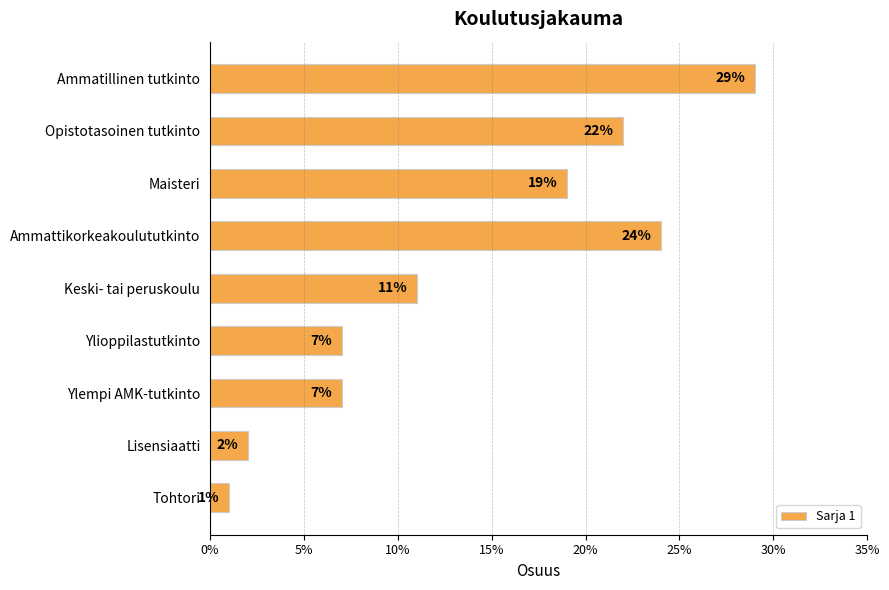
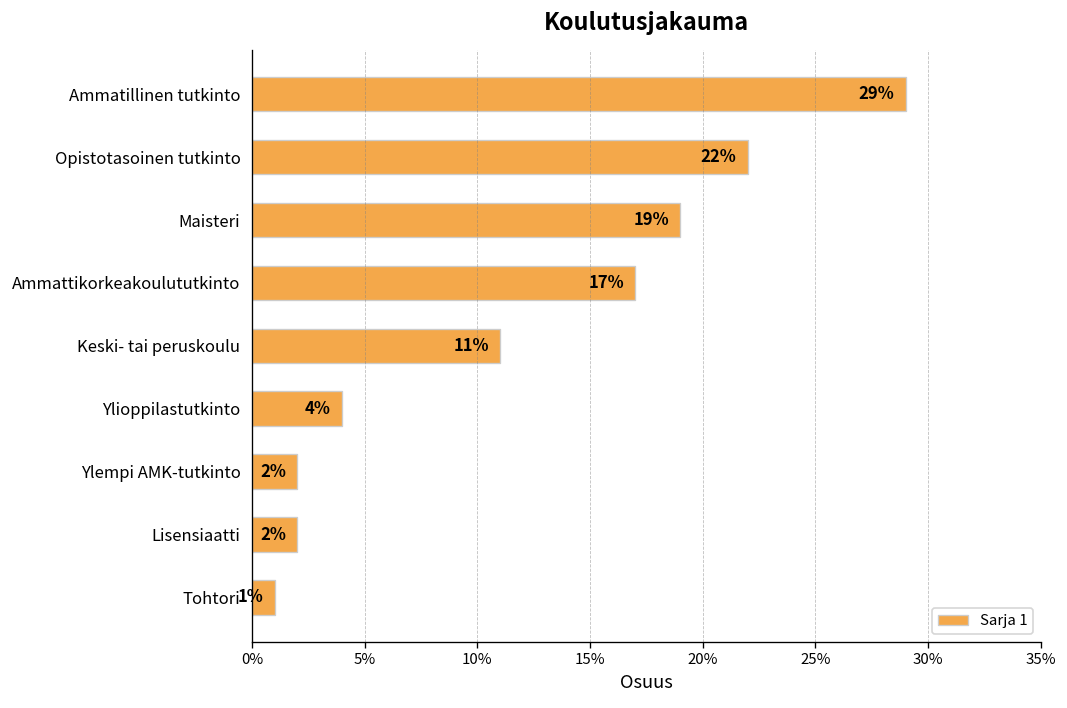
Ammattikorkeakoulututkinto: 24% -> 17%
Ylioppilastutkinto: 7% -> 4%
Ylempi AMK-tutkinto: 7% -> 2%
